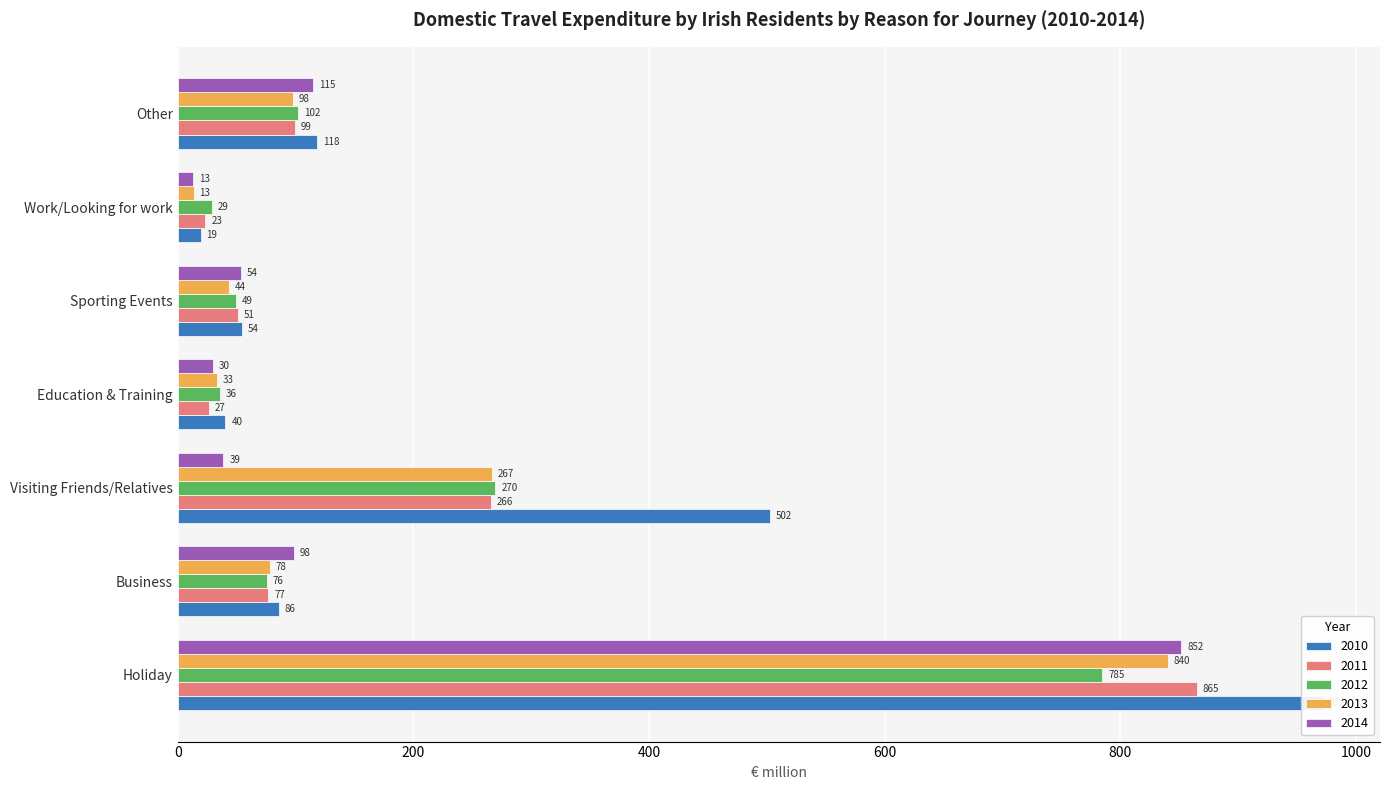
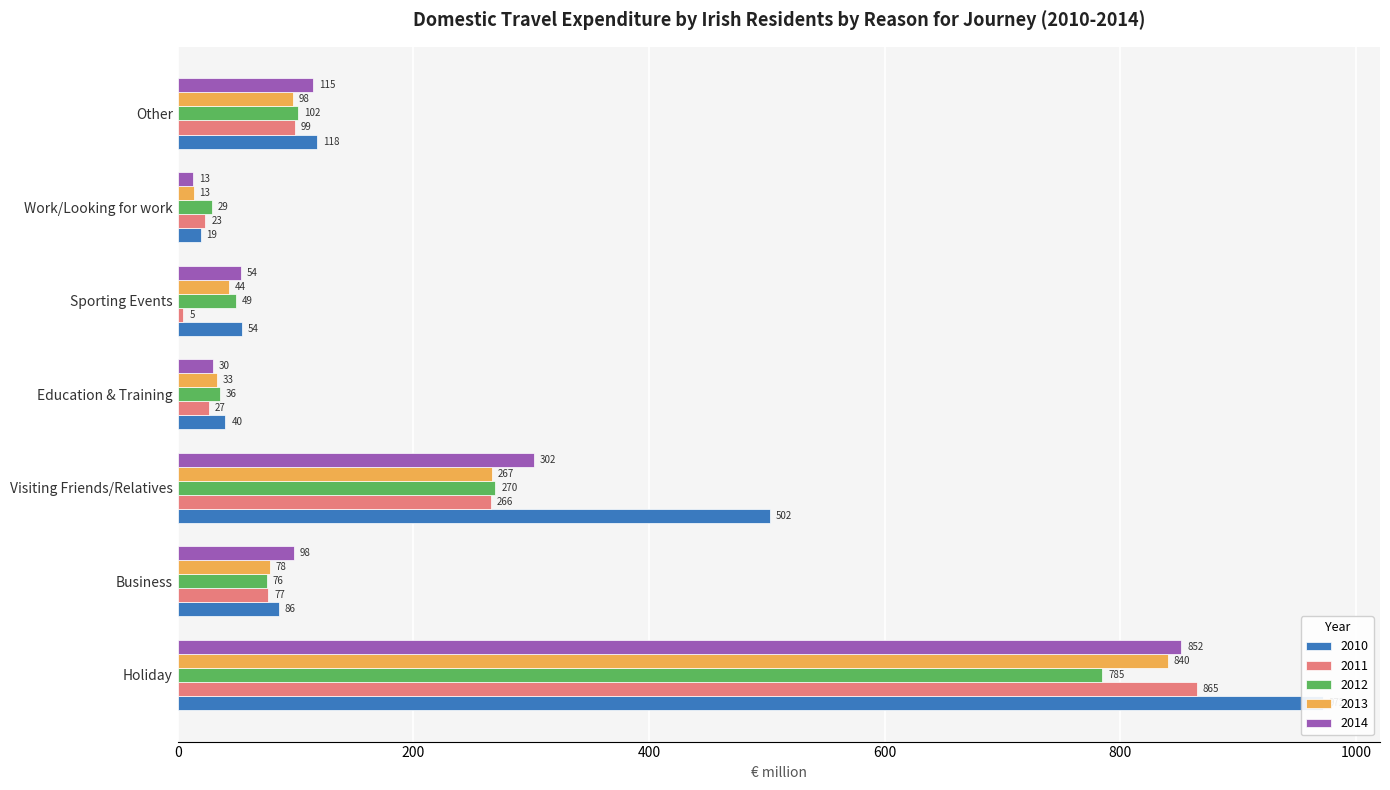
2011, Sporting Events: 51 -> 5
2014, Visiting Friends/Relatives: 39 -> 302
